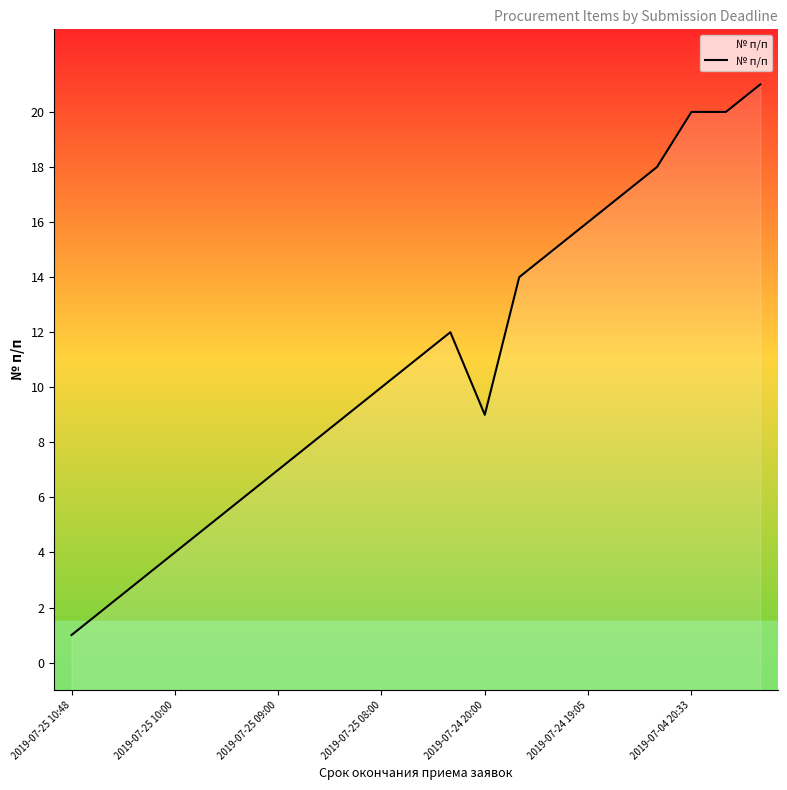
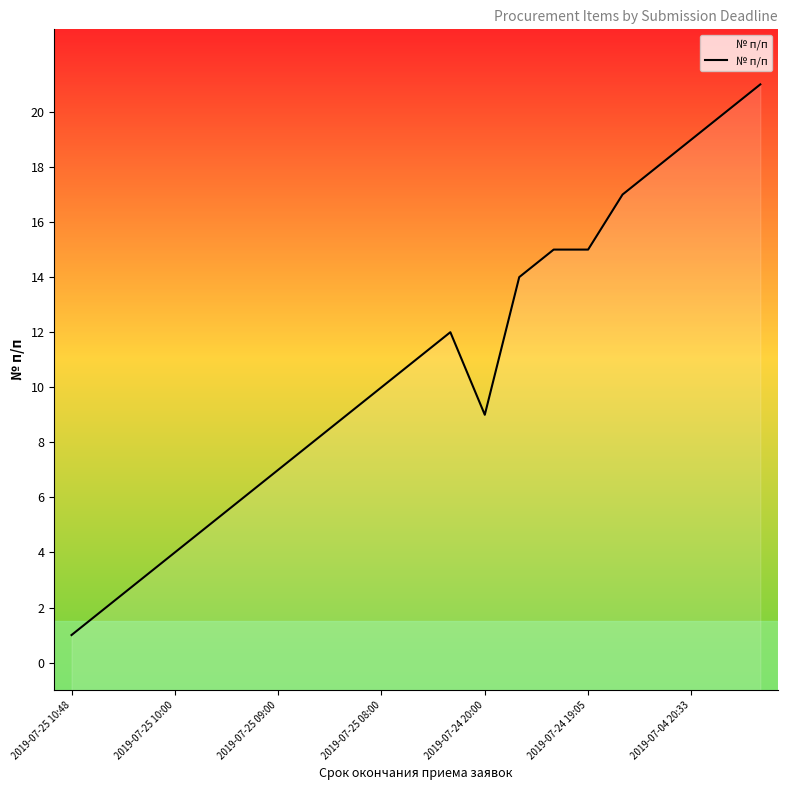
2019-07-24 19:05: 16 -> 15
2019-07-04 20:33: 20 -> 19
